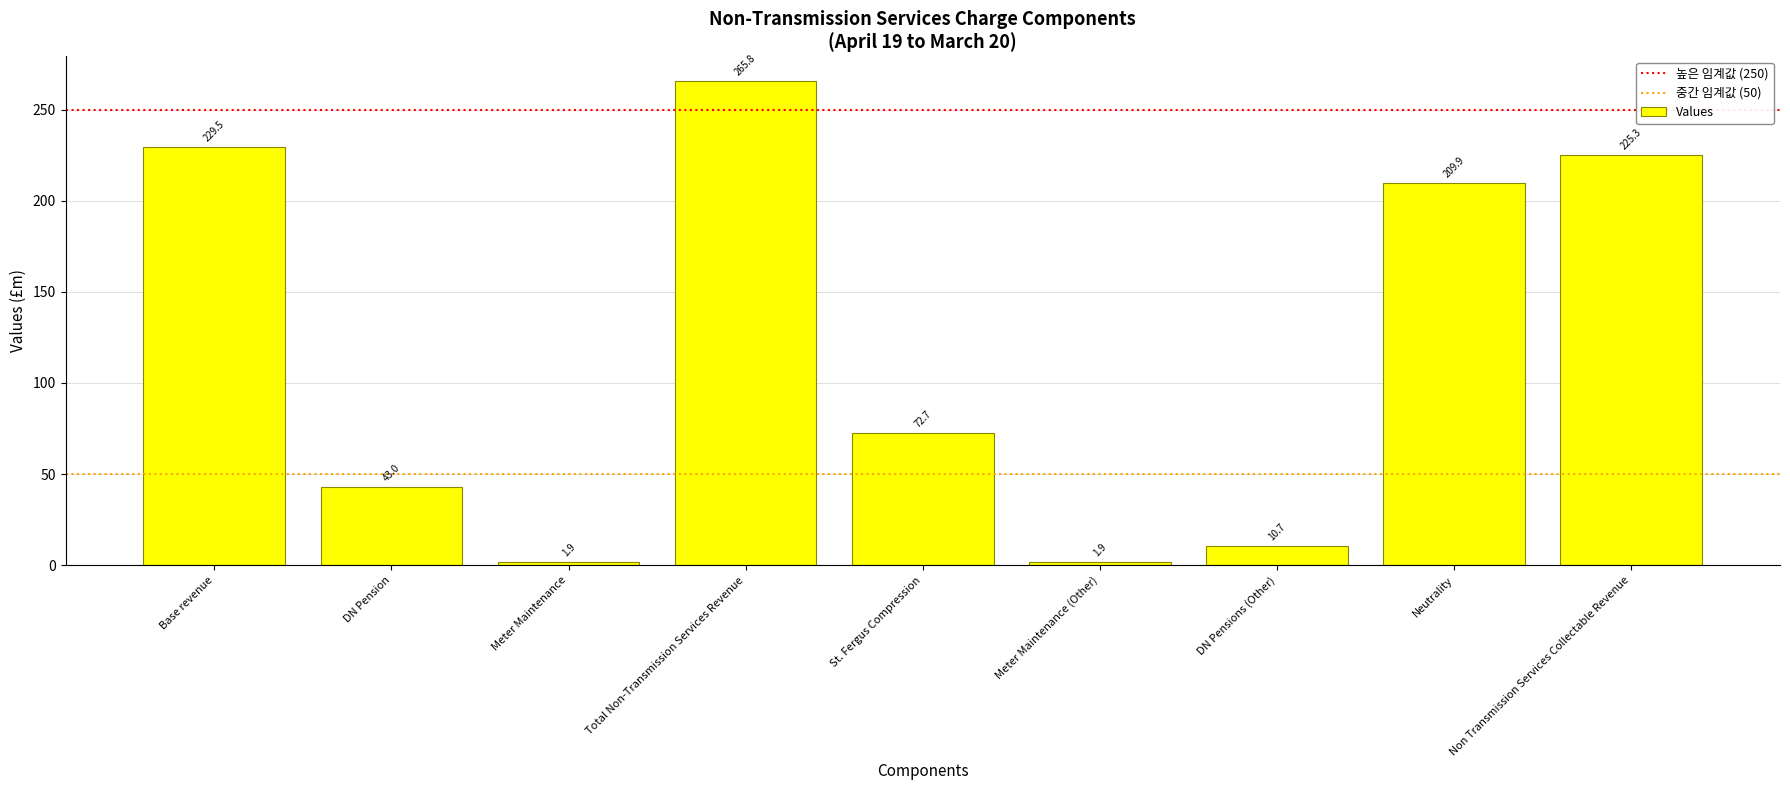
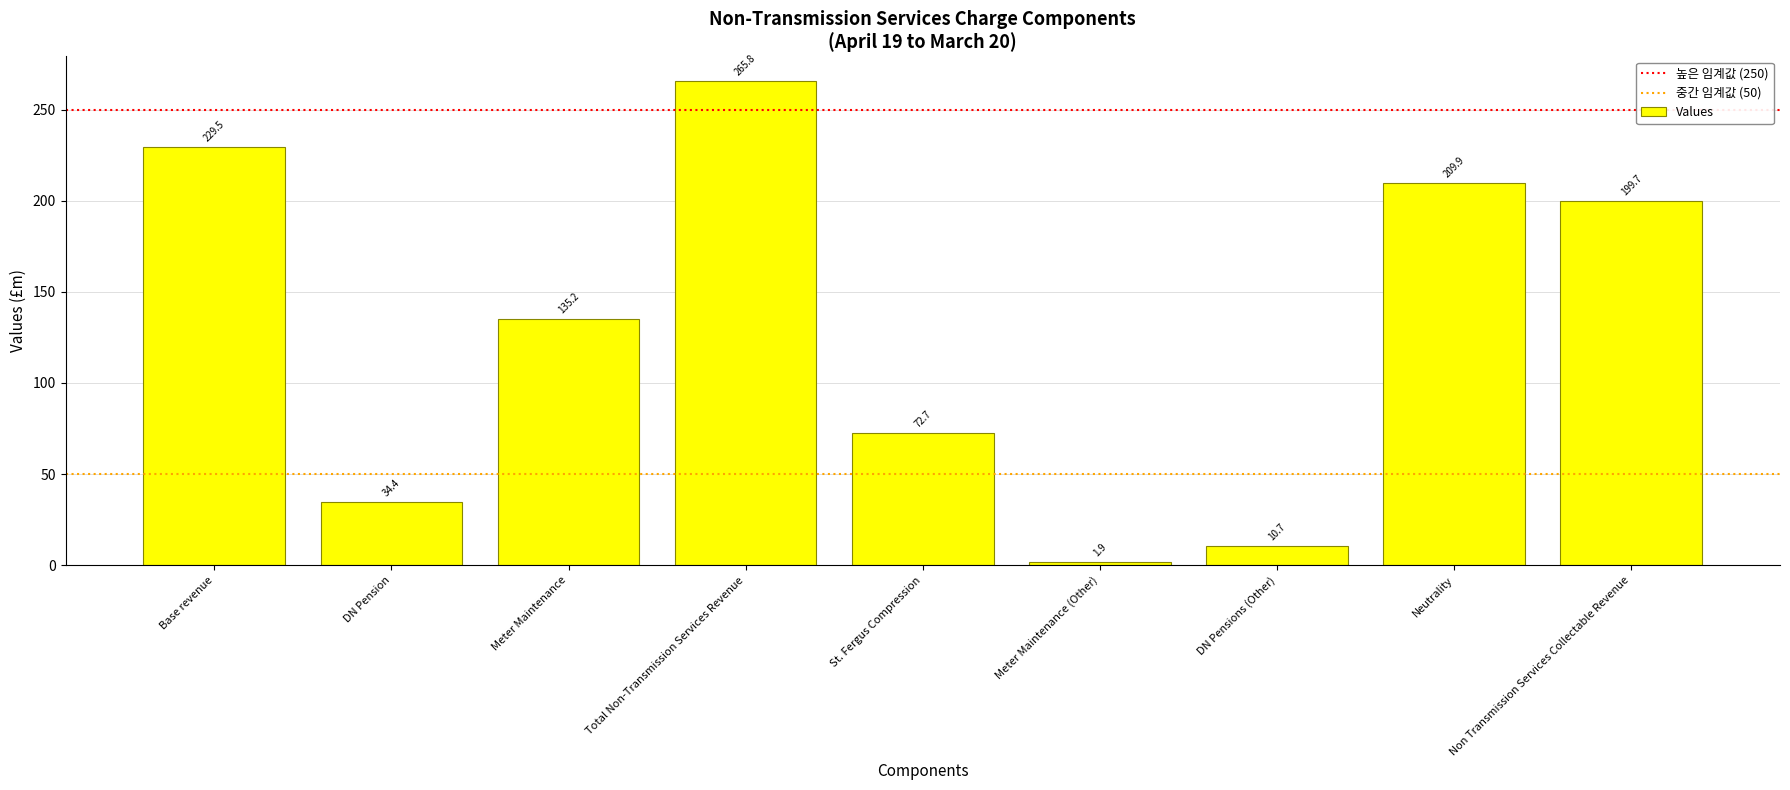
DN Pension: 43.0 -> 34.4
Meter Maintenance: 1.9 -> 135.2
Non Transmission Services Collectable Revenue: 225.3 -> 199.7
